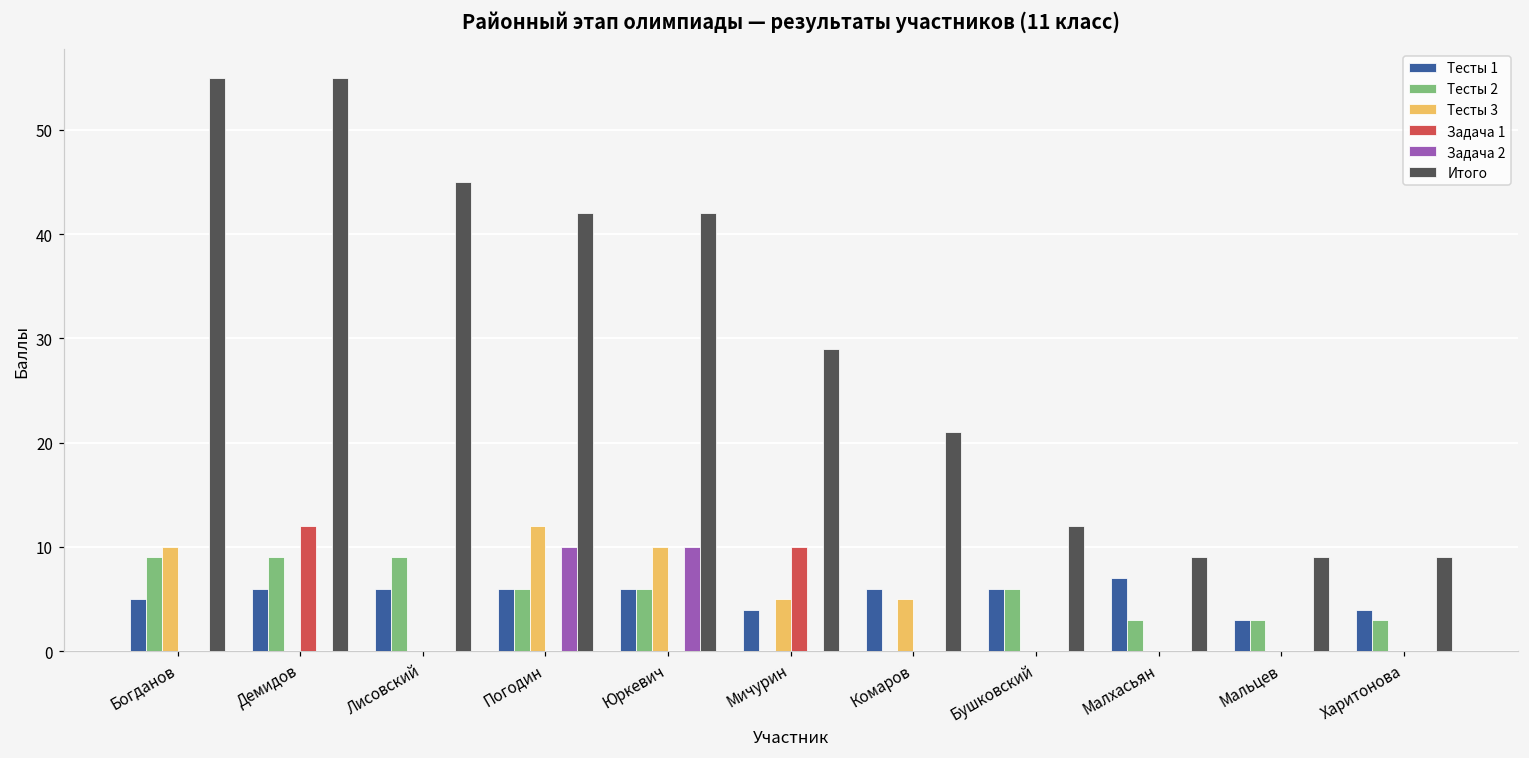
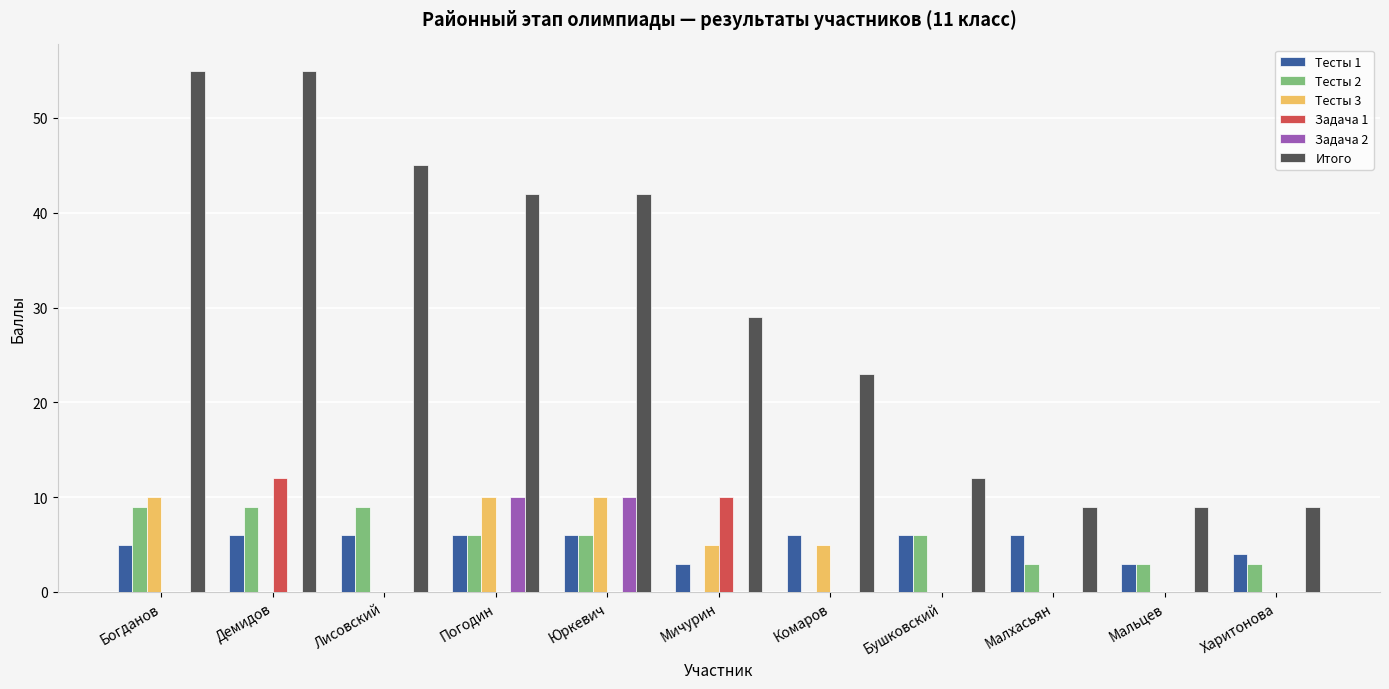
Тесты 3, Погодин: 12 -> 10
Тесты 1, Мичурин: 4 -> 3
Итого, Комаров: 21 -> 23
Тесты 1, Малхасьян: 7 -> 6
